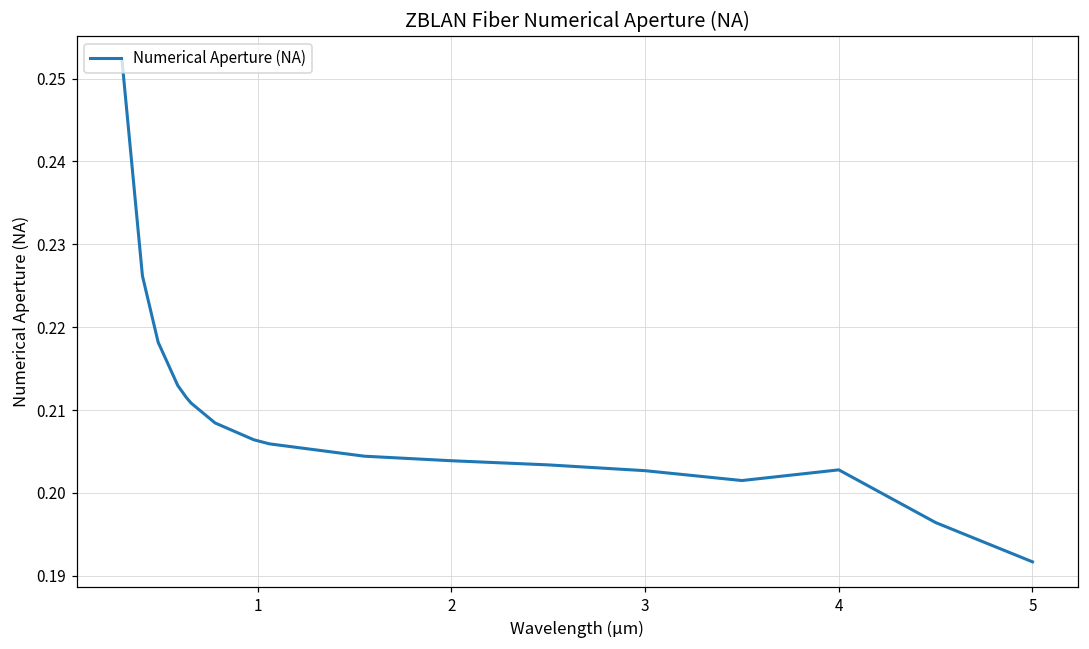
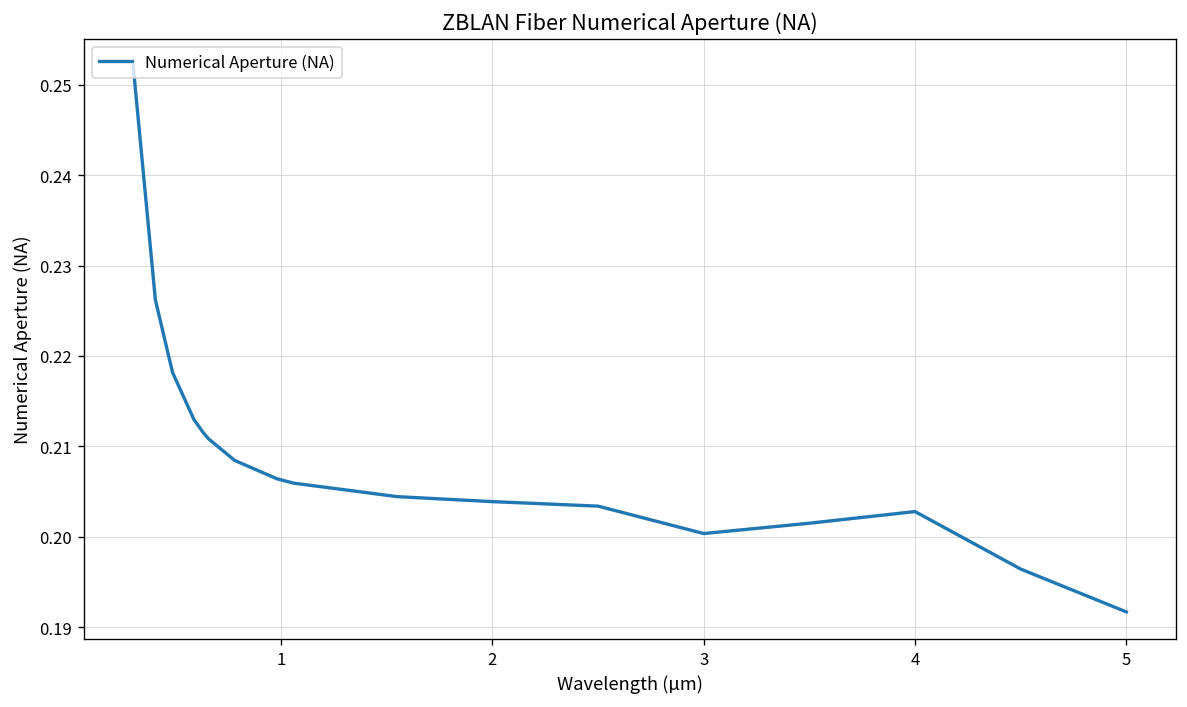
3: 0.203 -> 0.200
